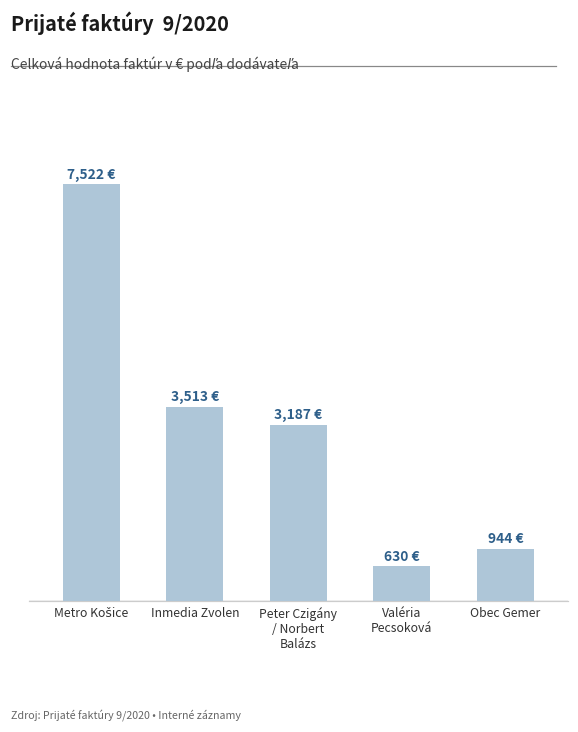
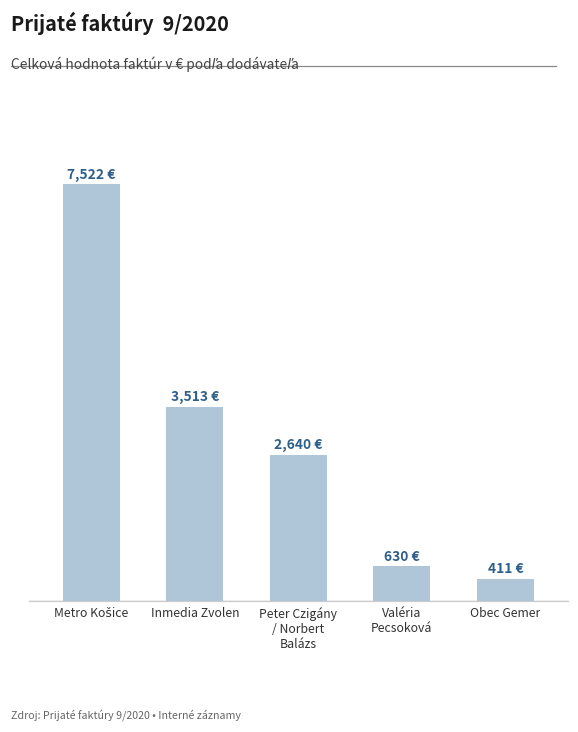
Peter Czigány / Norbert Balázs: 3,187 -> 2,640
Obec Gemer: 944 -> 411
